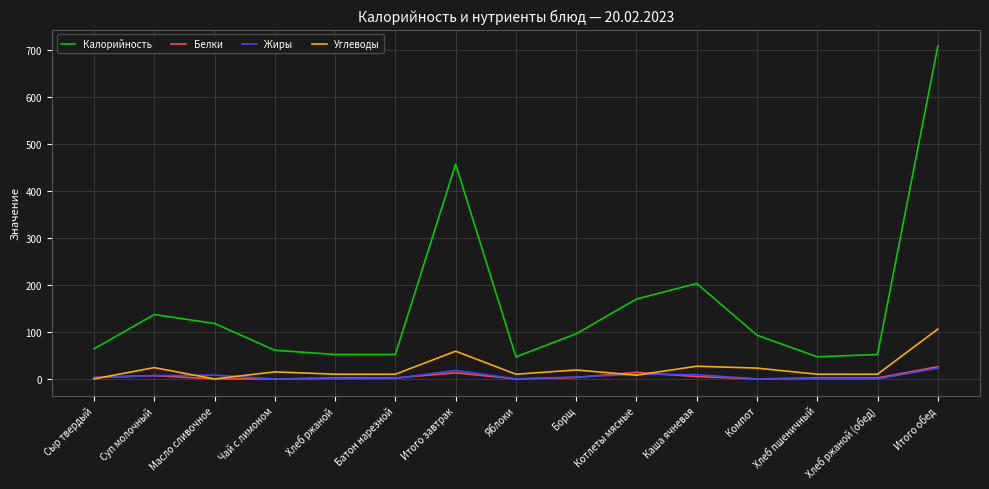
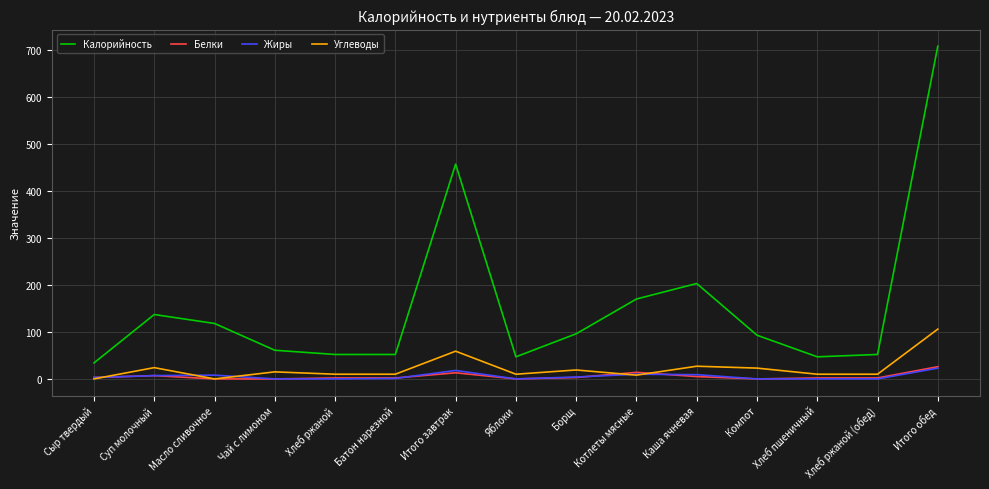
Калорийность, Сыр твердый: 60 -> 30
